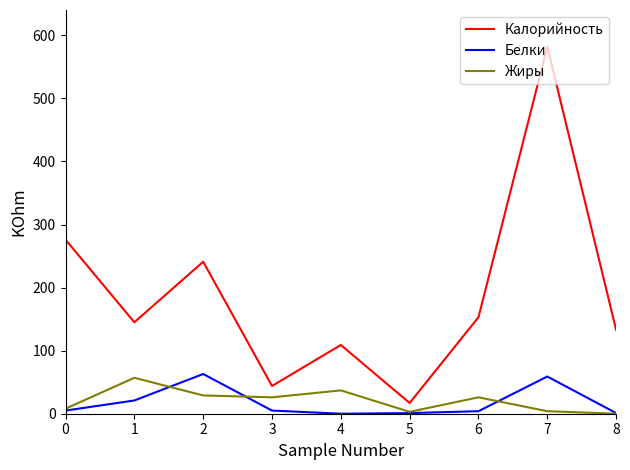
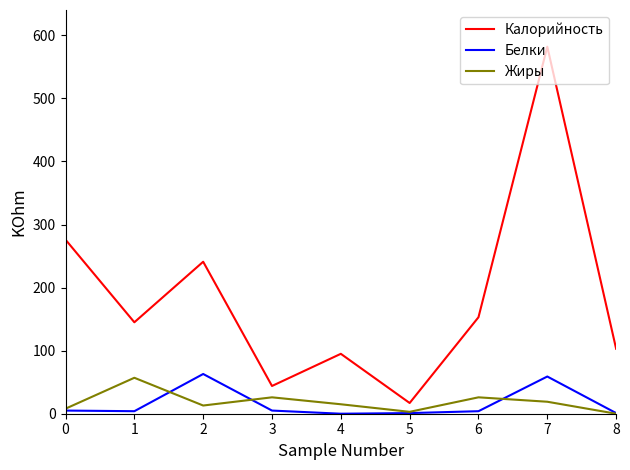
Белки, 1: 20 -> 0
Жиры, 2: 30 -> 10
Калорийность, 4: 110 -> 100
Жиры, 4: 40 -> 20
Жиры, 7: 0 -> 20
Калорийность, 8: 130 -> 100
